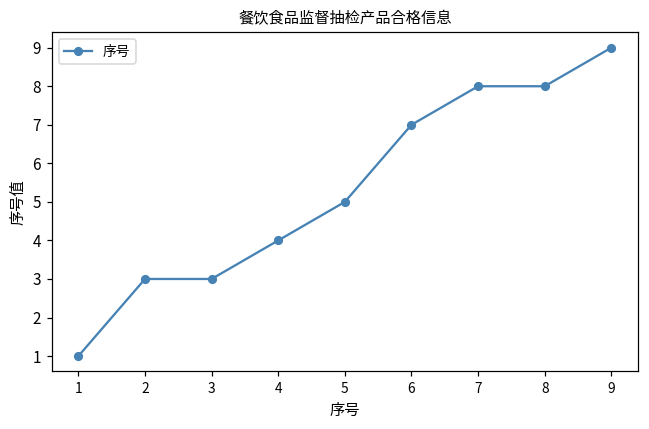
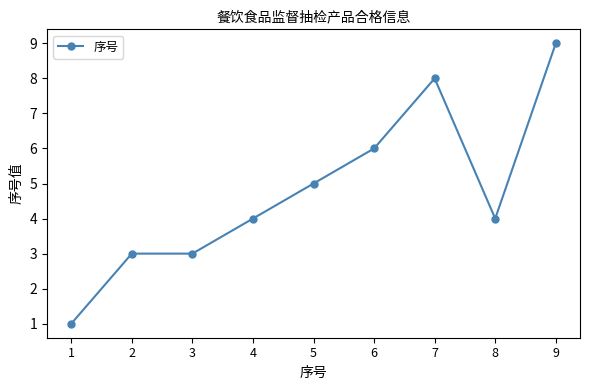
6: 7 -> 6
8: 8 -> 4
